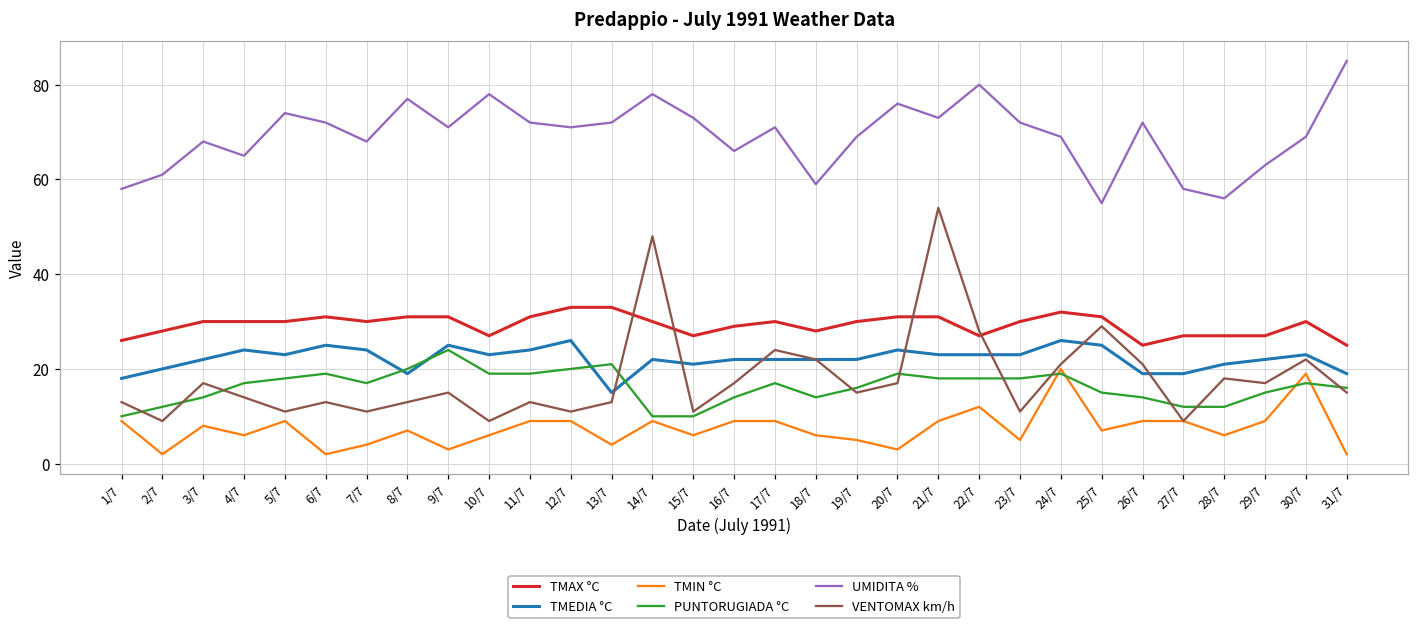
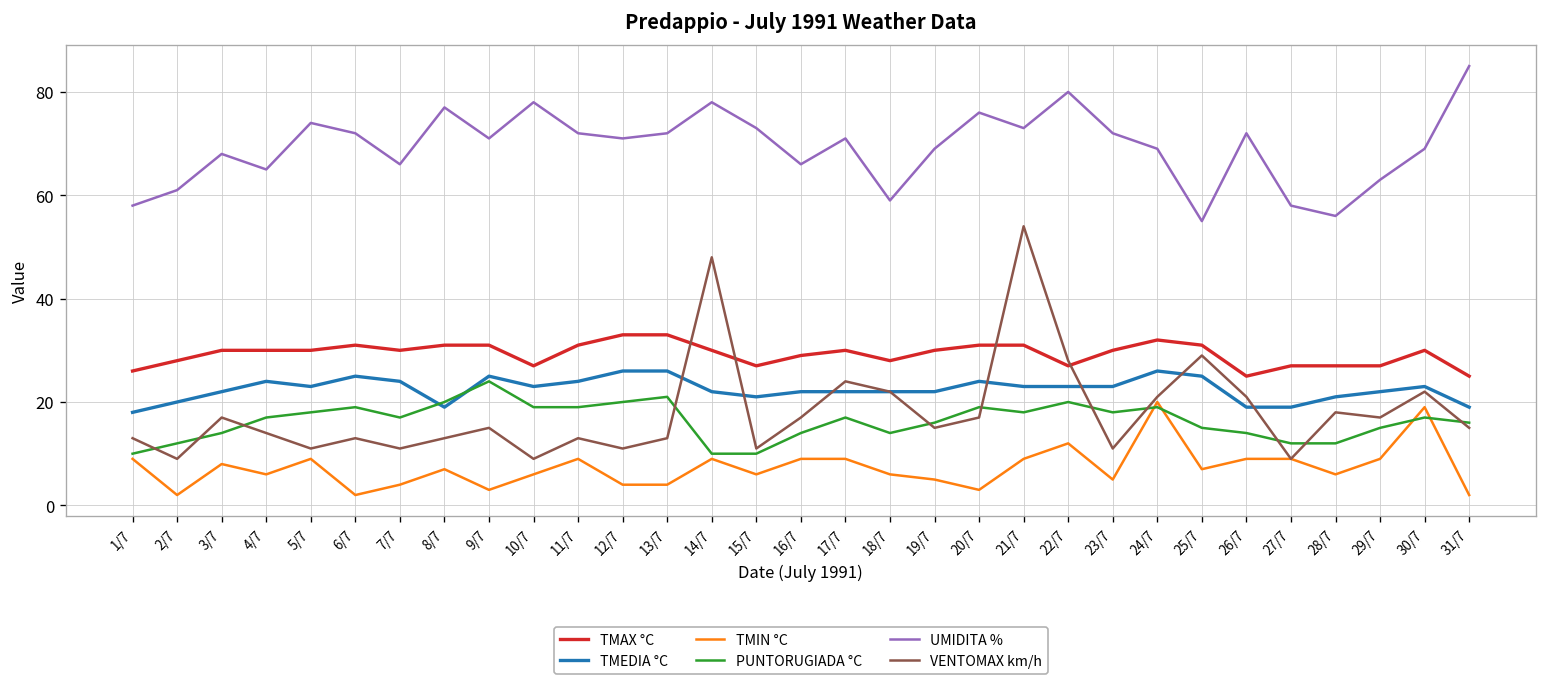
UMIDITA %, 7/7: 68 -> 66
TMIN °C, 12/7: 9 -> 4
TMEDIA °C, 13/7: 15 -> 26
PUNTORUGIADA °C, 22/7: 18 -> 20
